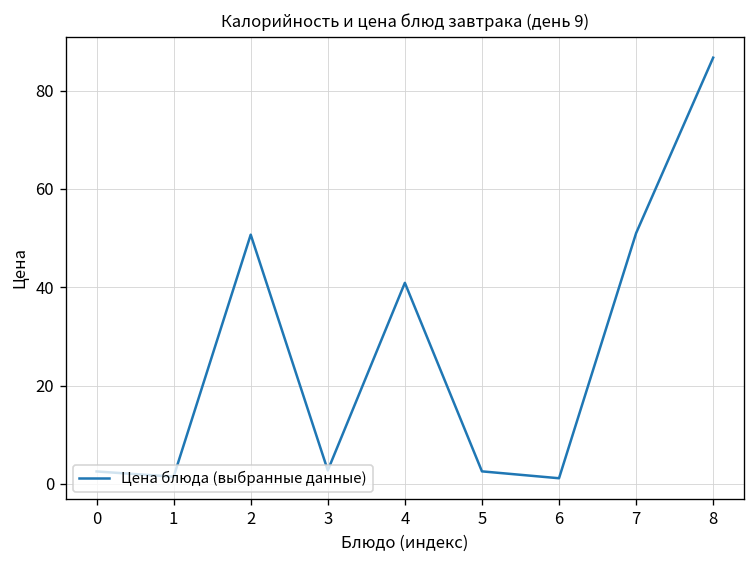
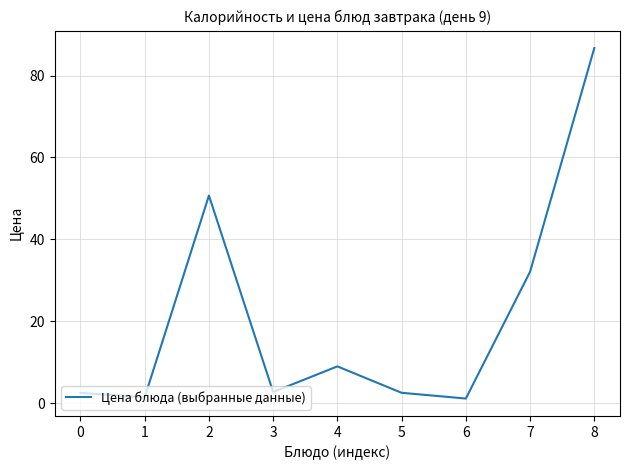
4: 41 -> 9
7: 51 -> 32
